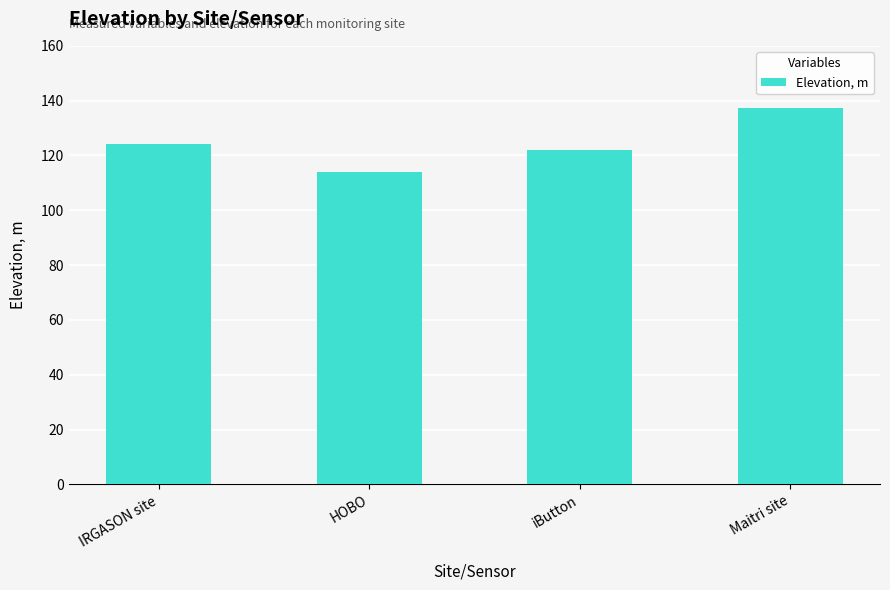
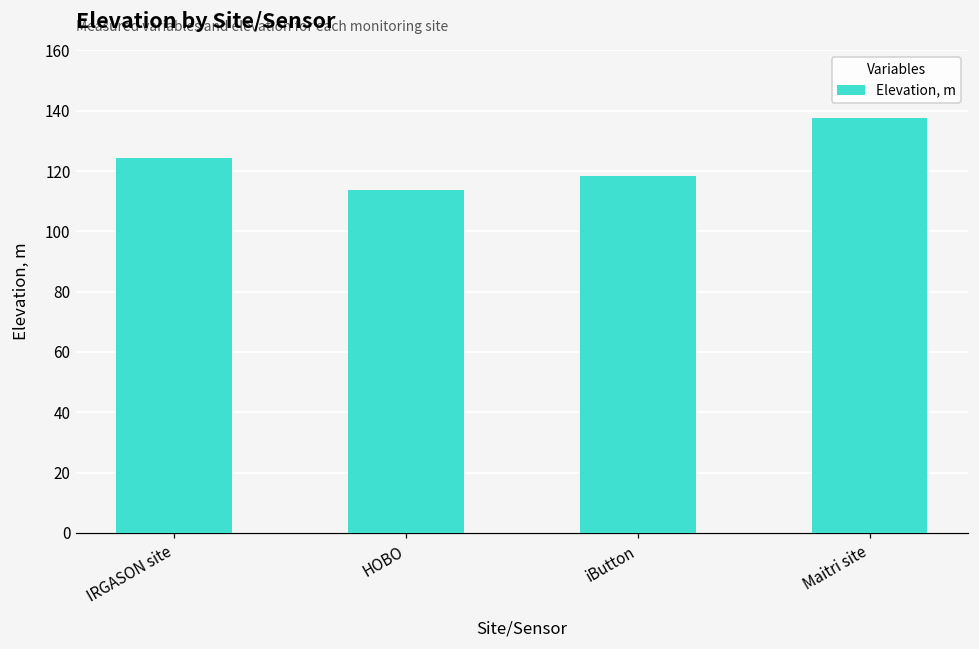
iButton: 122 -> 119
